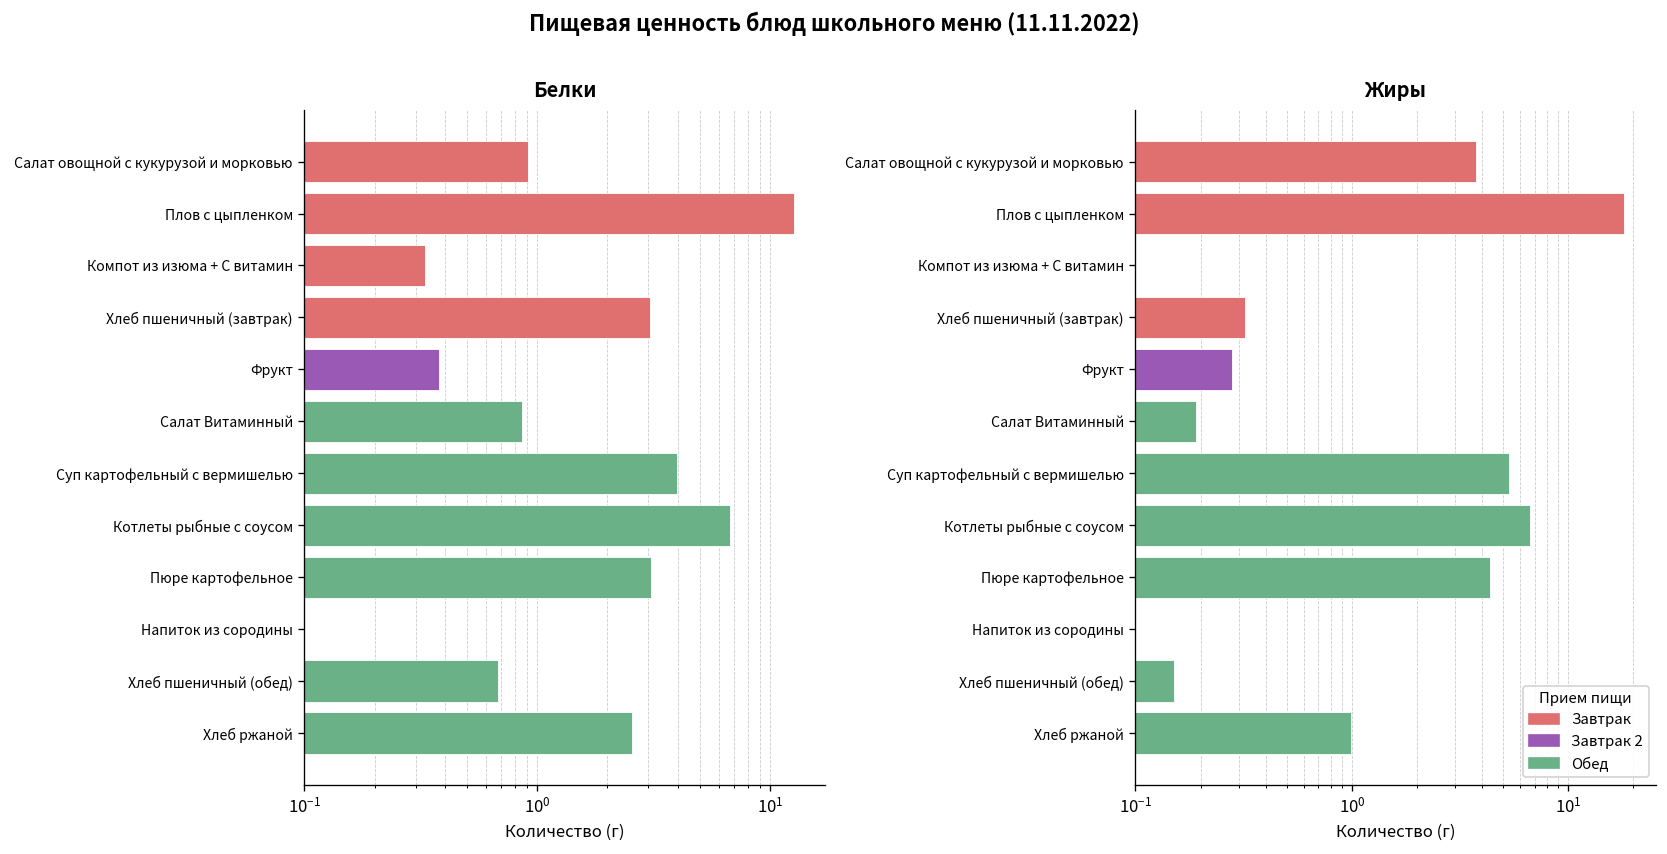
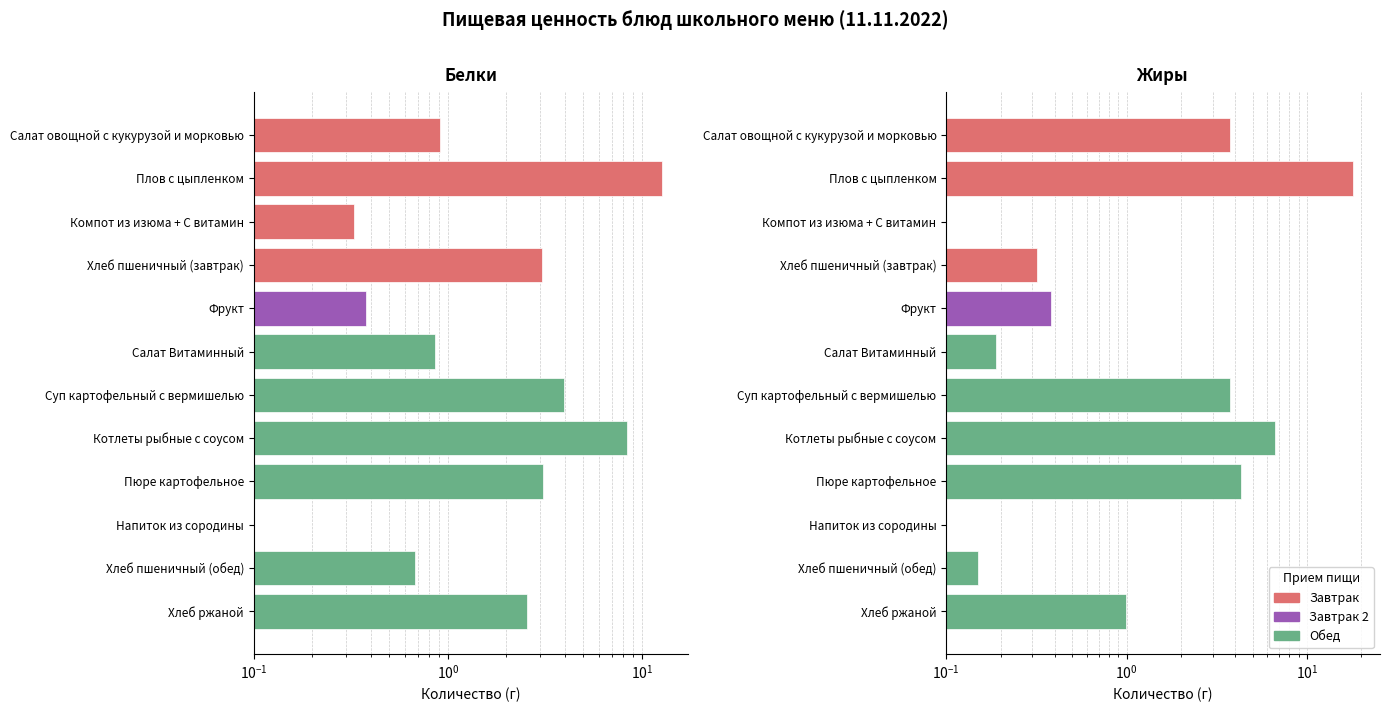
Белки, Котлеты рыбные с соусом: 6.7 -> 8.4
Жиры, Фрукт: 0.28 -> 0.38
Жиры, Суп картофельный с вермишелью: 5.3 -> 3.8
